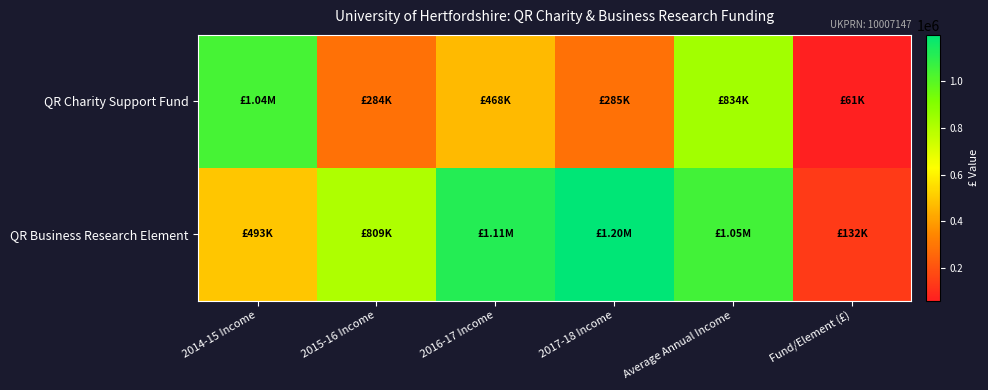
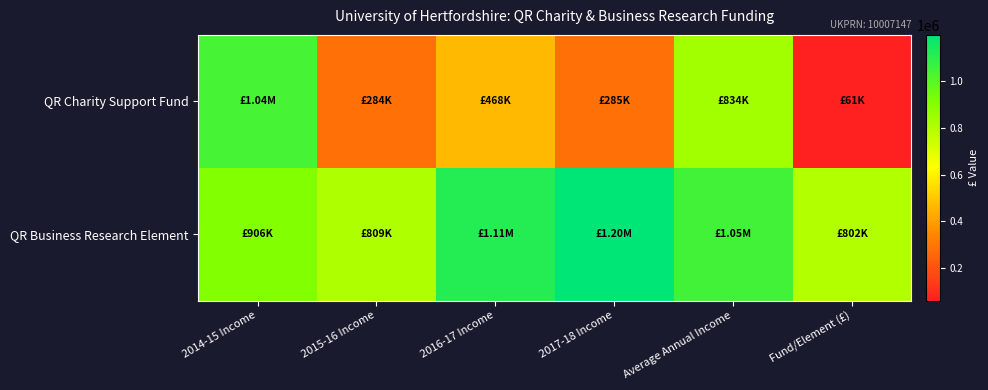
QR Business Research Element, 2014-15 Income: £493K -> £906K
QR Business Research Element, Fund/Element (£): £132K -> £802K
